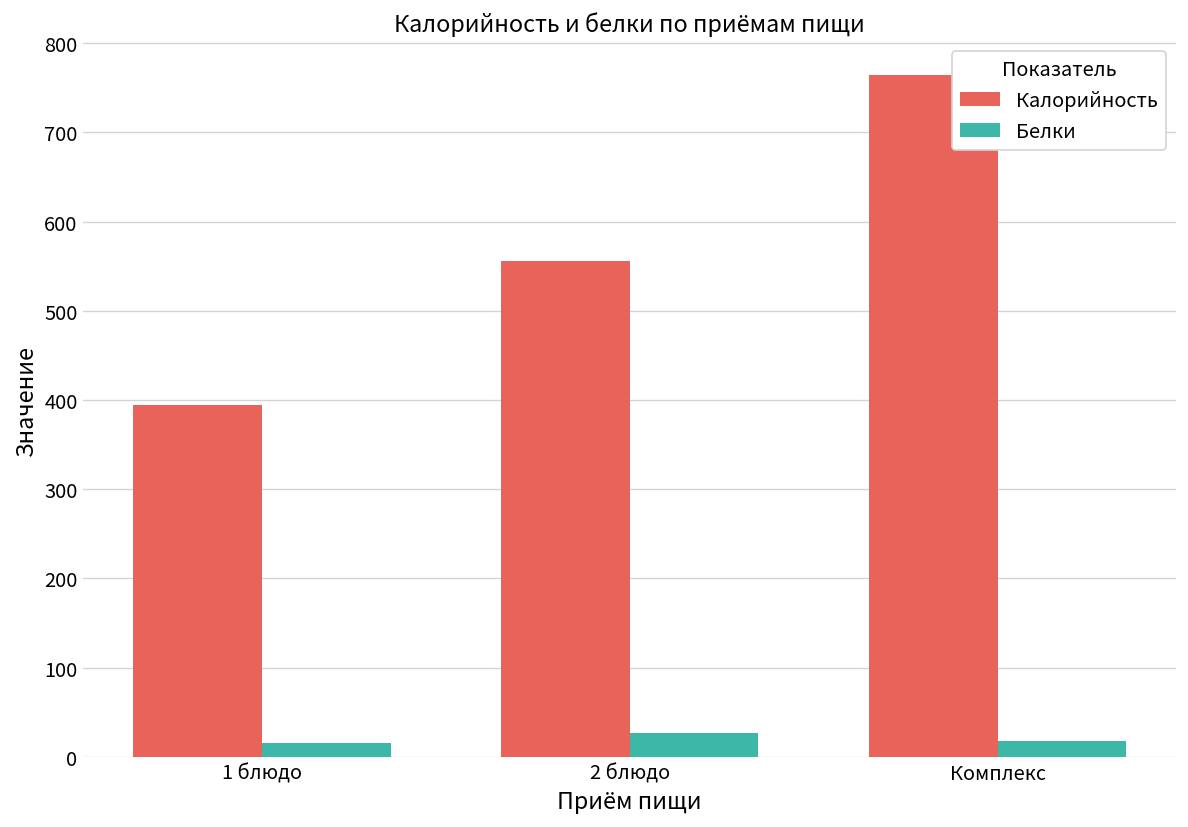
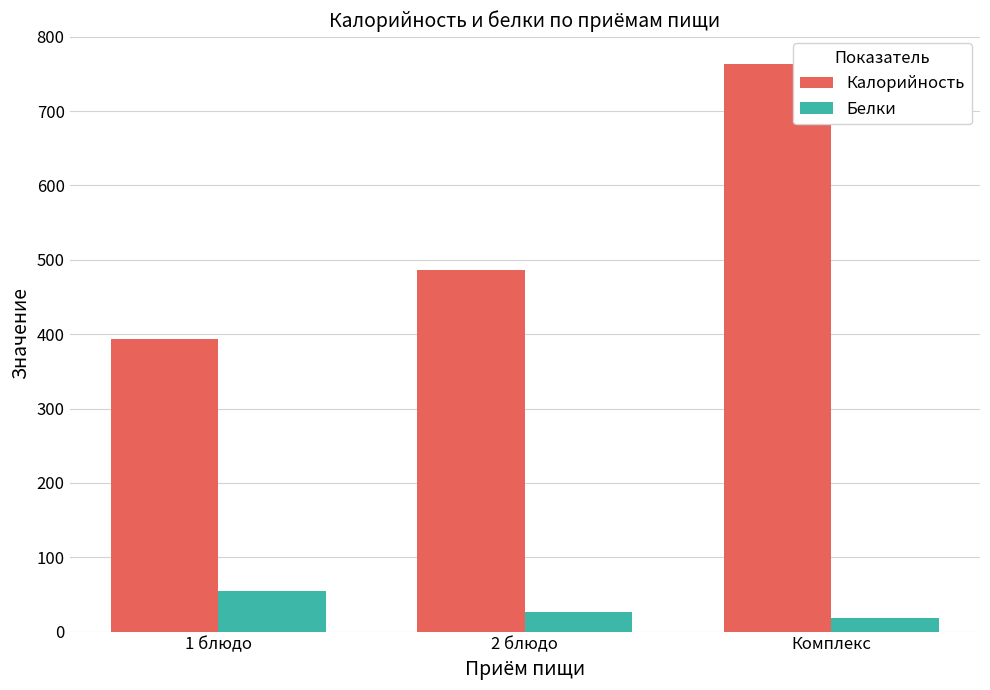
Белки, 1 блюдо: 20 -> 60
Калорийность, 2 блюдо: 560 -> 490
